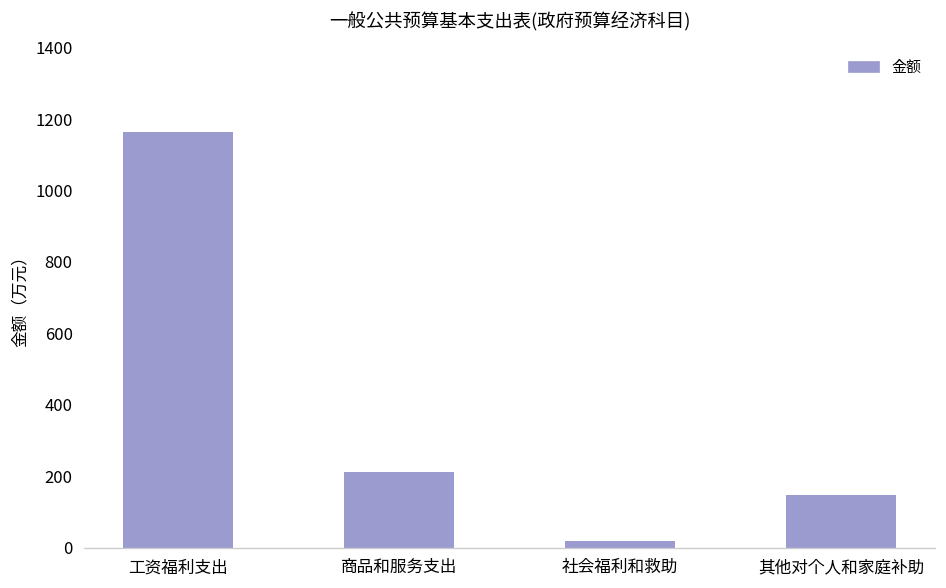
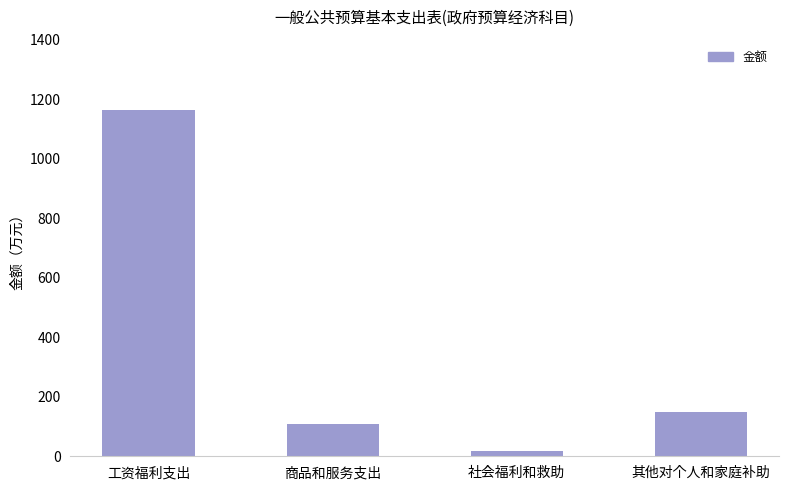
商品和服务支出: 210 -> 110
